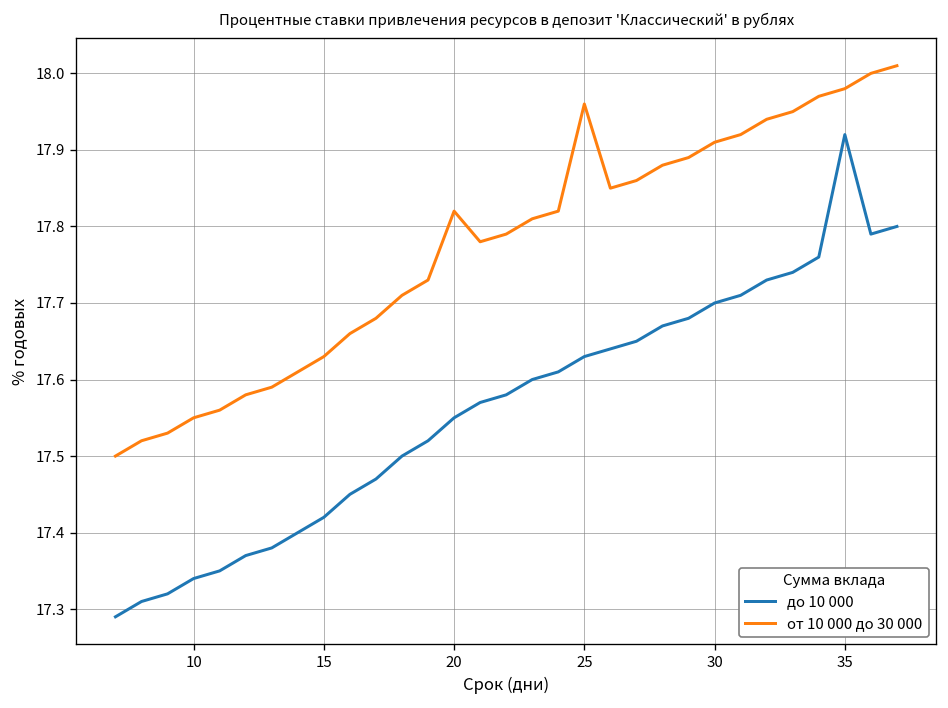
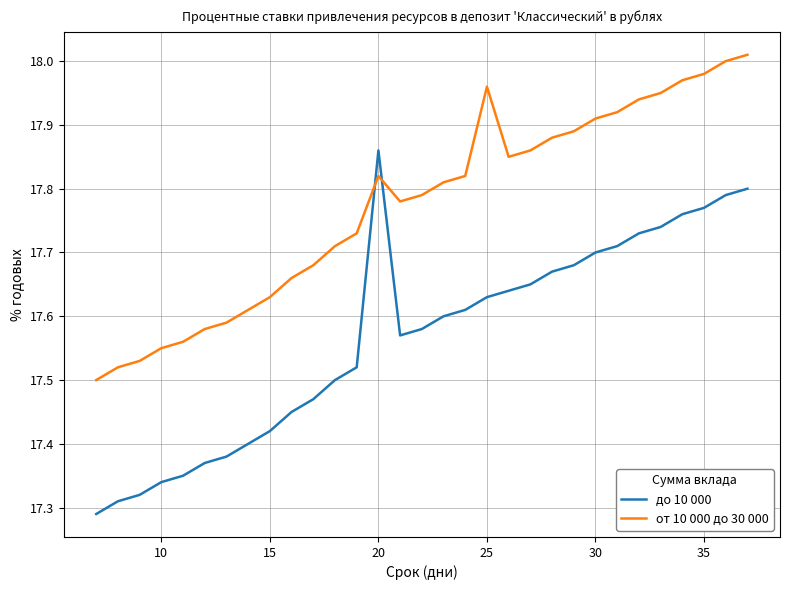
до 10 000, 20: 17.55 -> 17.86
до 10 000, 35: 17.92 -> 17.77
